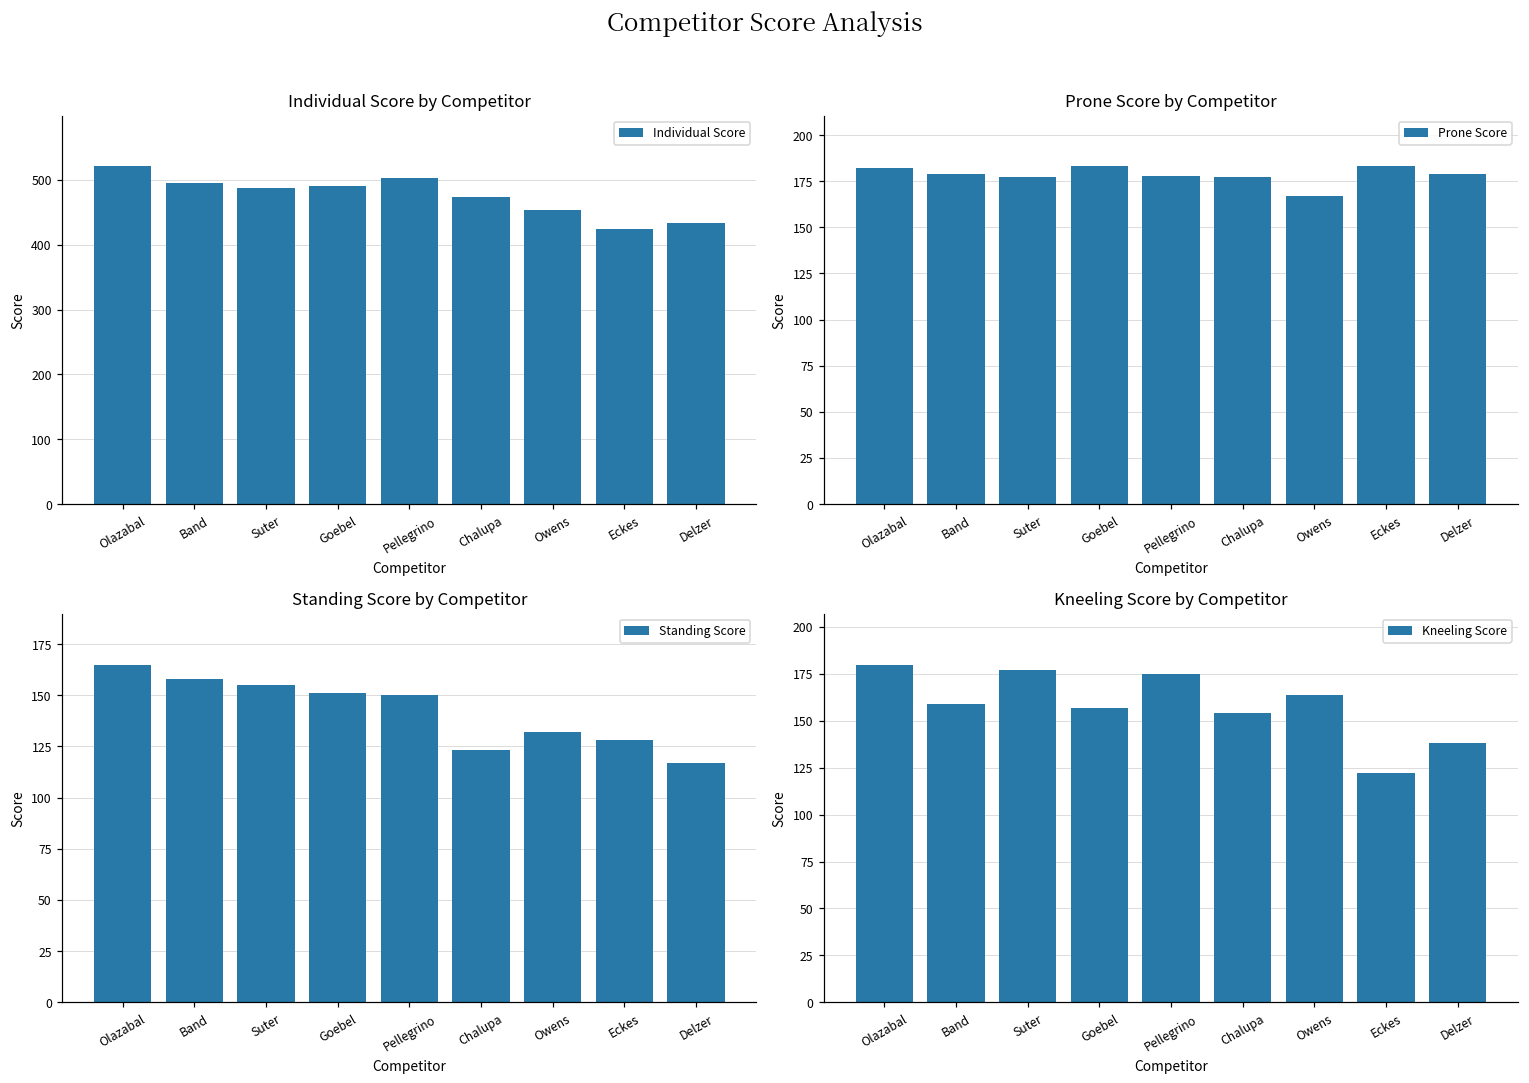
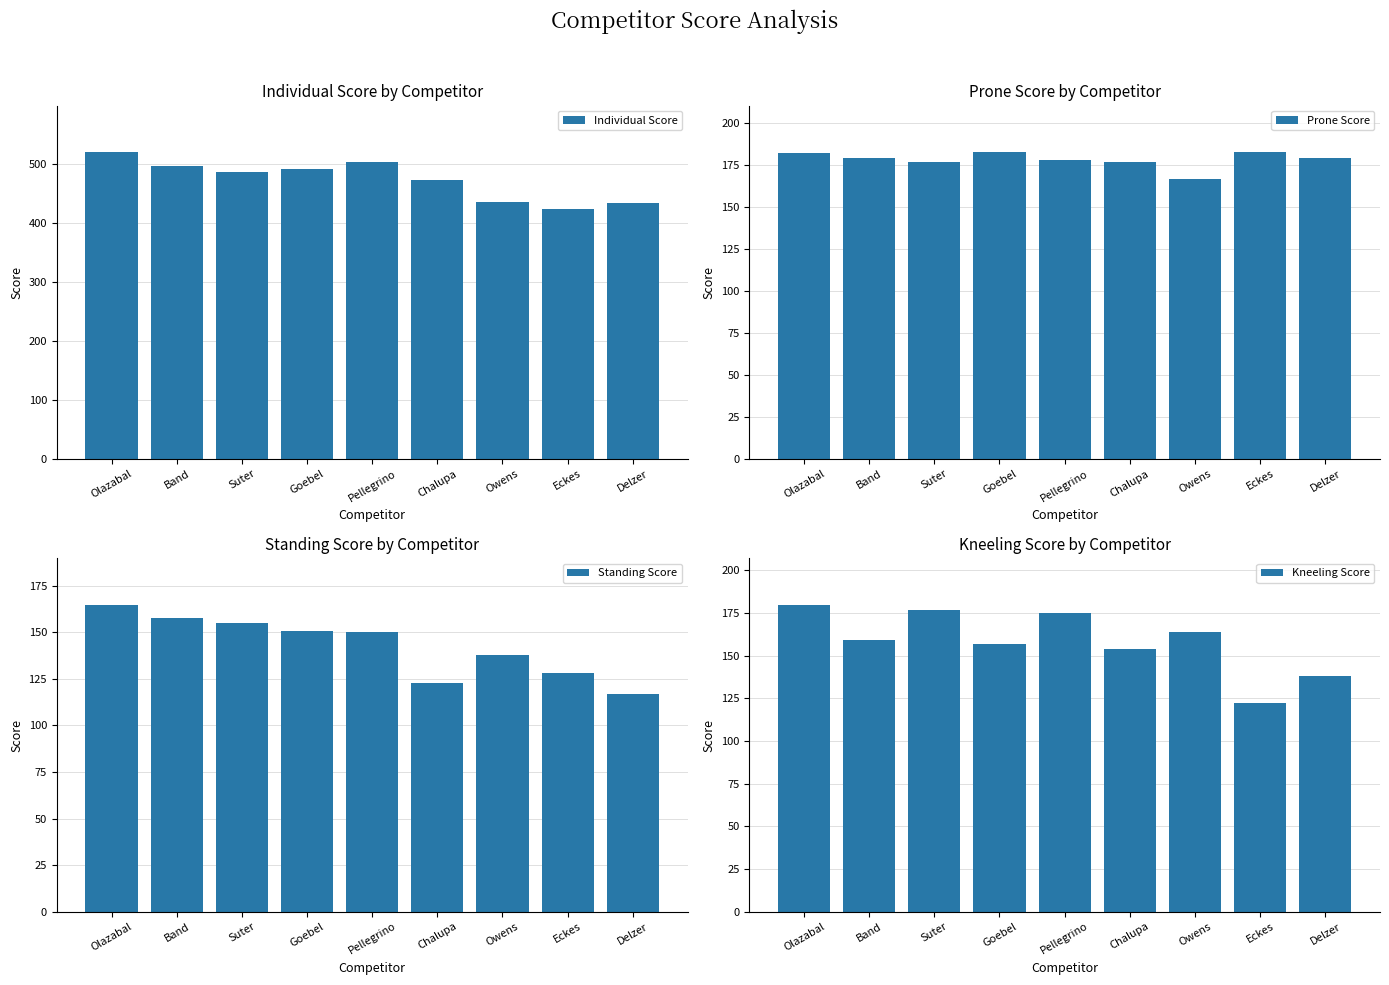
Individual Score by Competitor, Owens: 450 -> 440
Standing Score by Competitor, Owens: 132 -> 138
